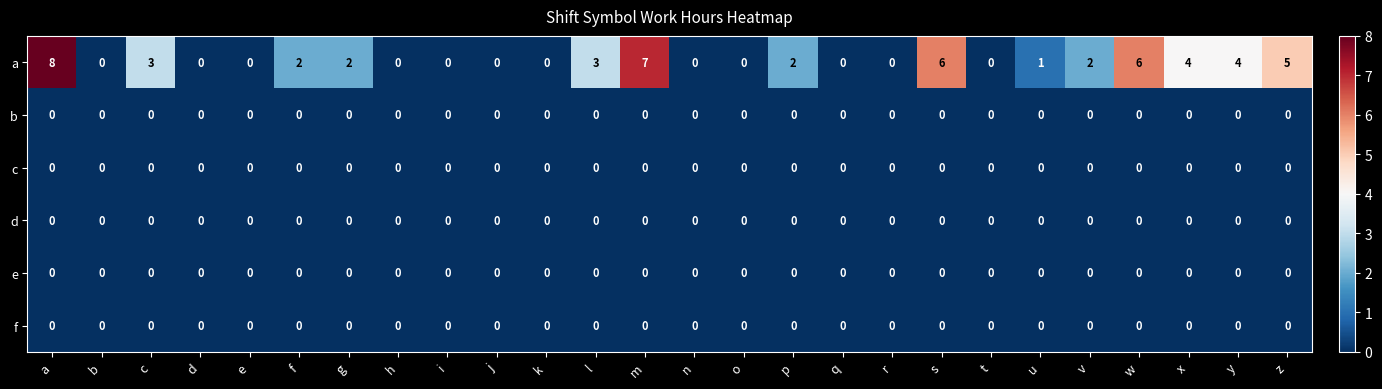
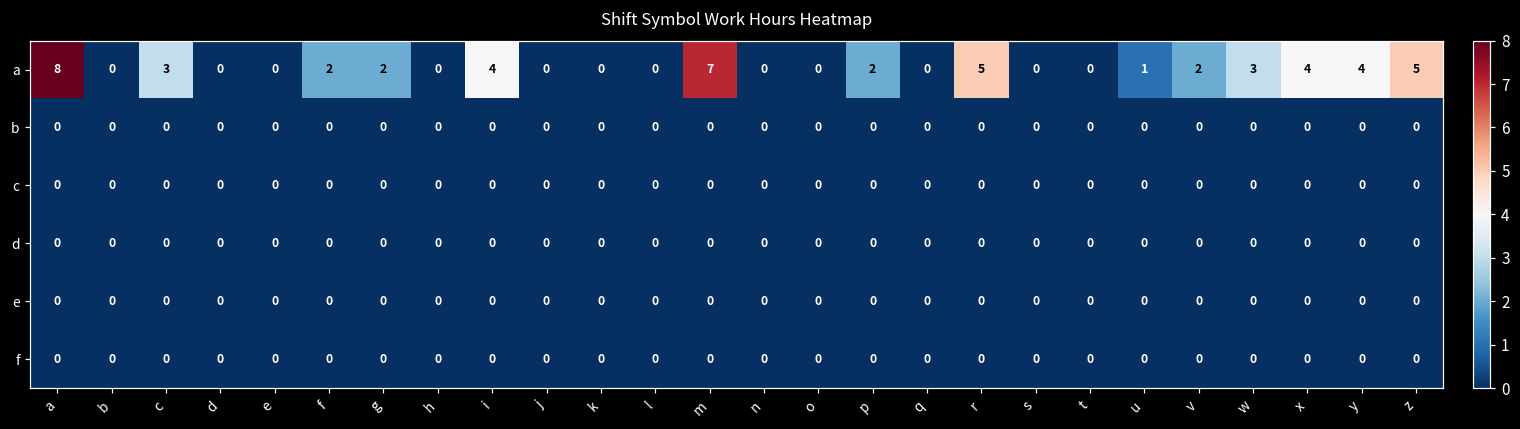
a, i: 0 -> 4
a, l: 3 -> 0
a, r: 0 -> 5
a, s: 6 -> 0
a, w: 6 -> 3
